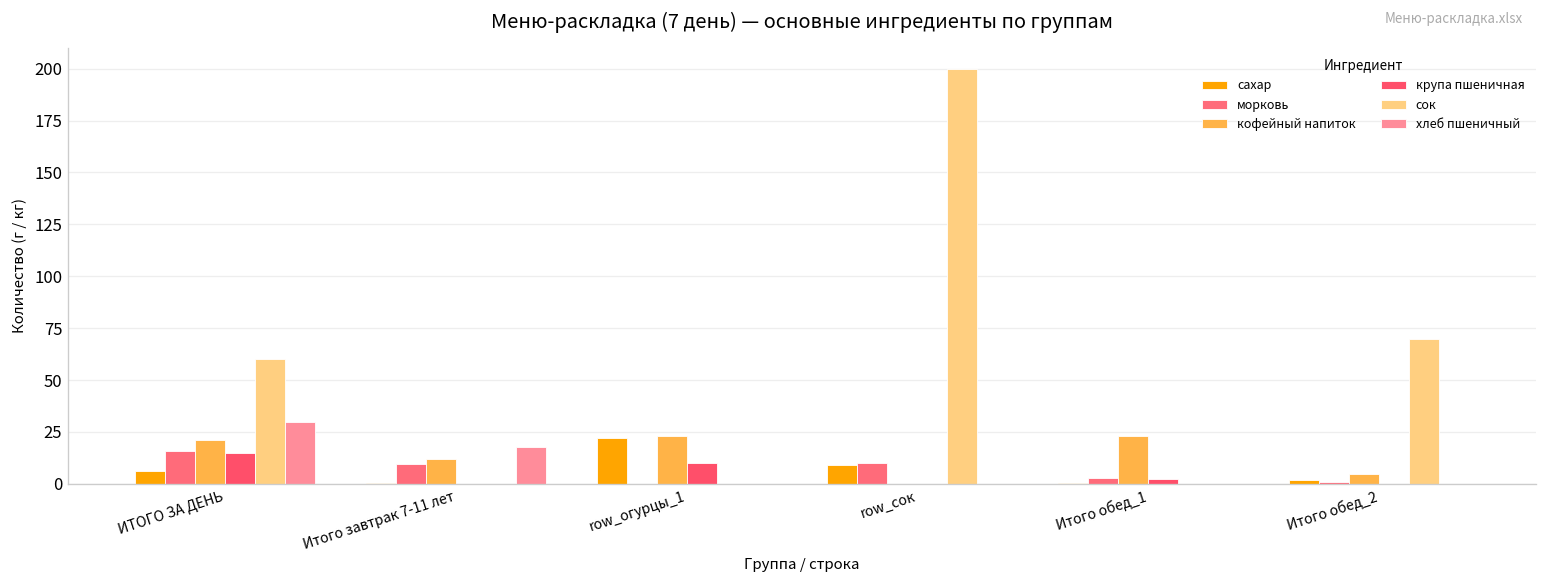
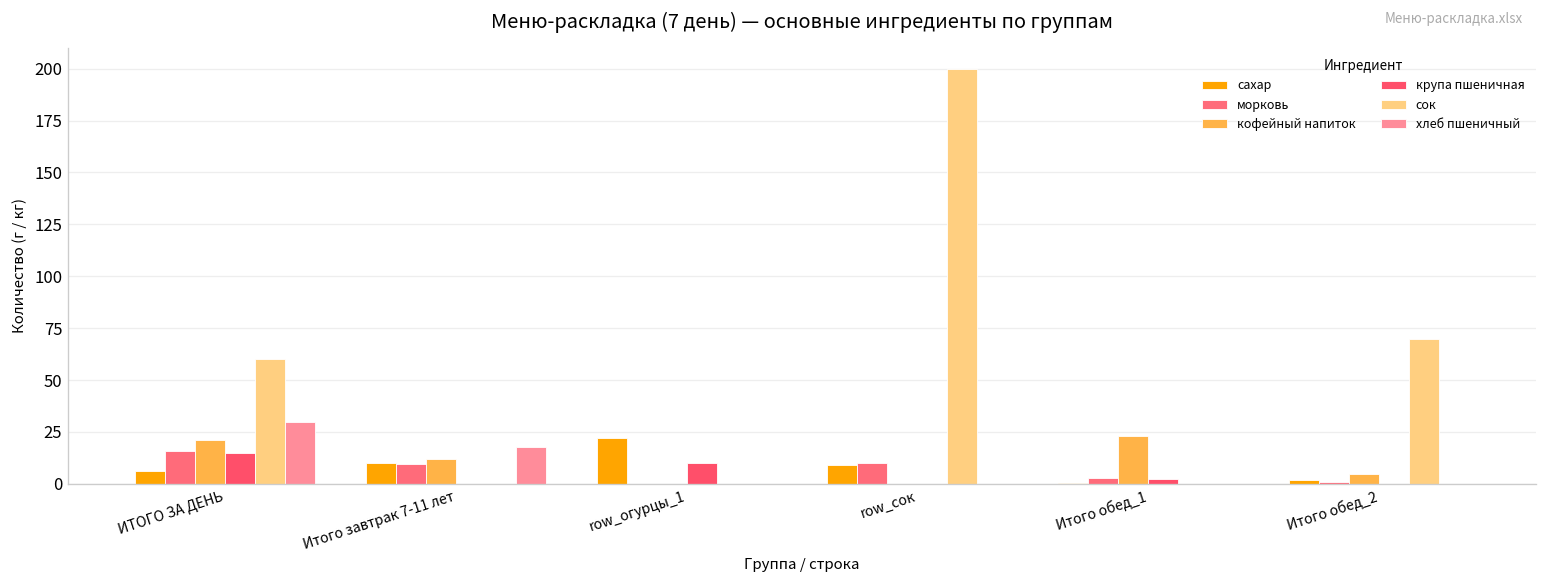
сахар, Итого завтрак 7-11 лет: 1 -> 10
кофейный напиток, row_огурцы_1: 23 -> 0
